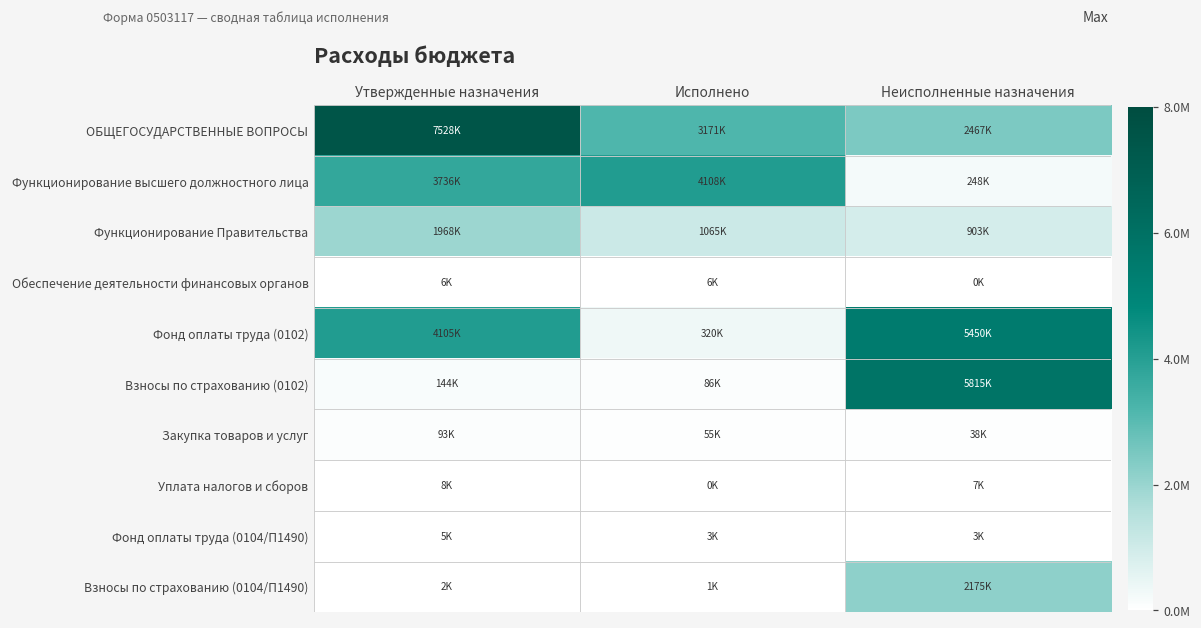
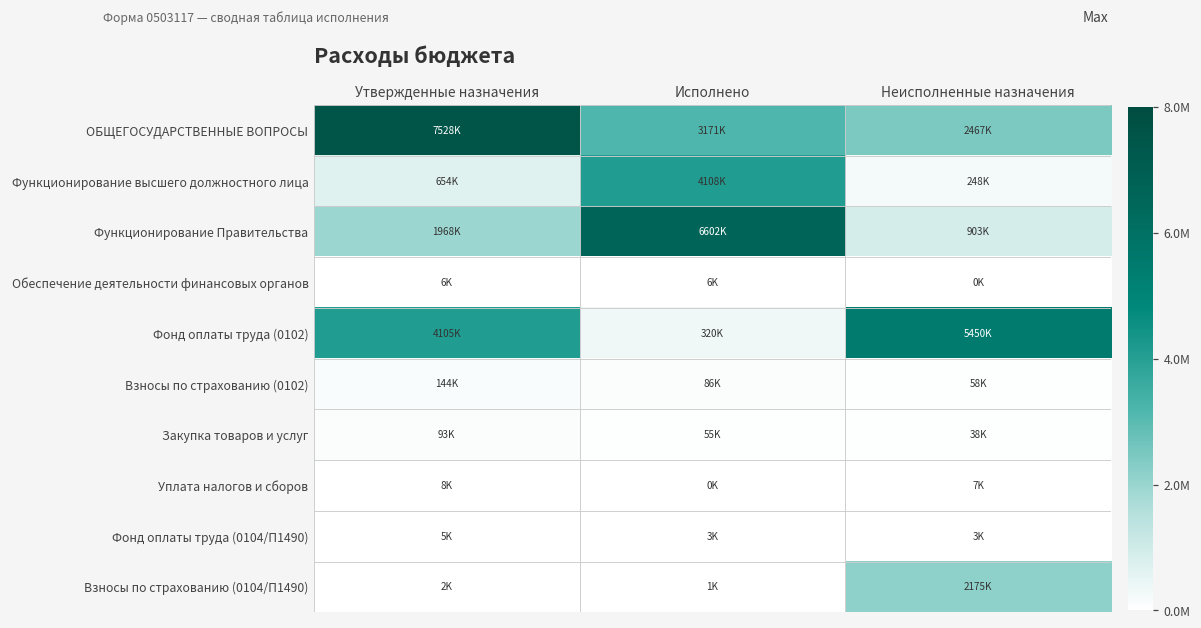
Функционирование высшего должностного лица, Утвержденные назначения: 3736K -> 654K
Функционирование Правительства, Исполнено: 1065K -> 6602K
Взносы по страхованию (0102), Неисполненные назначения: 5815K -> 58K
